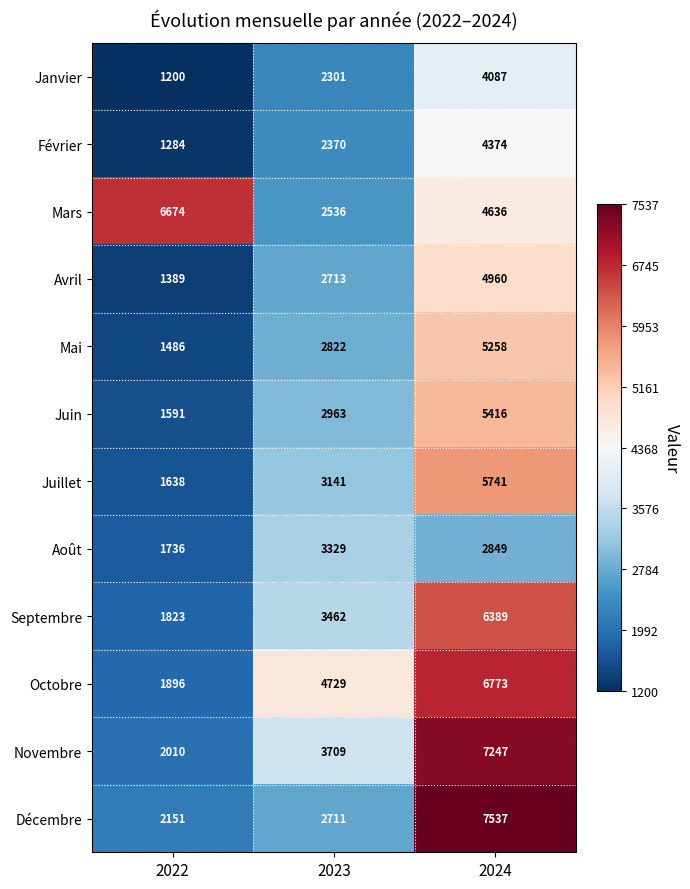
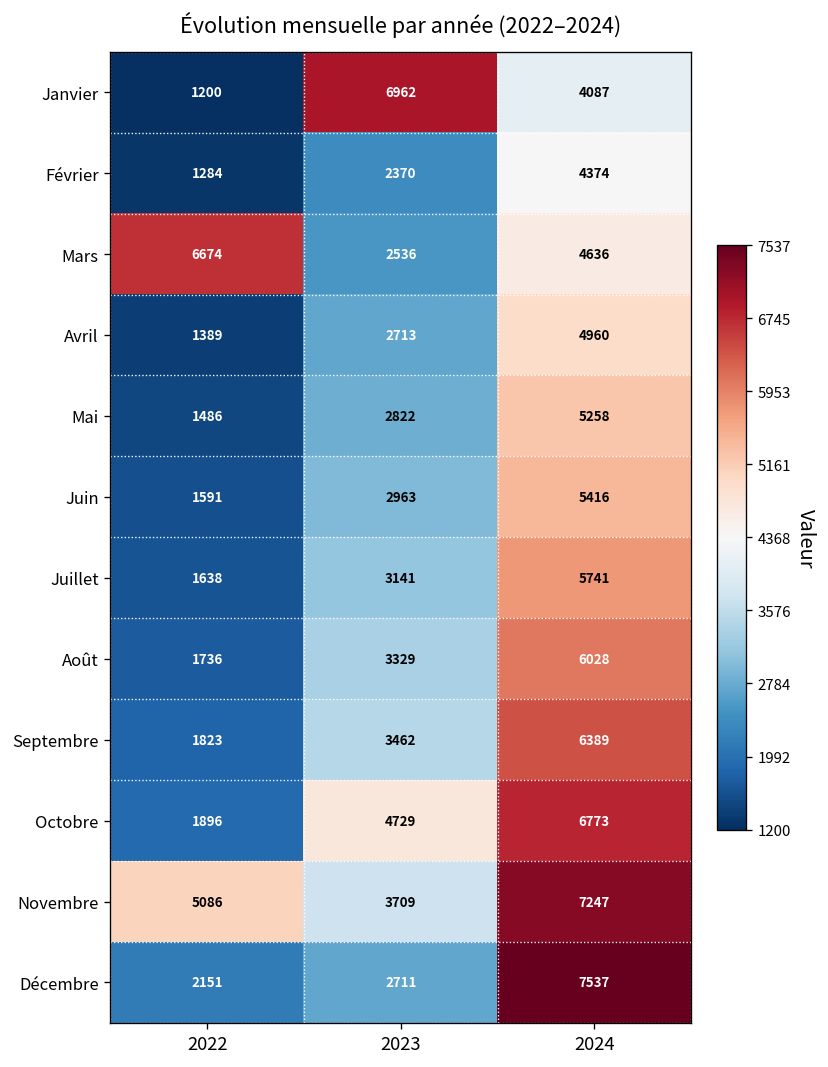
Janvier, 2023: 2301 -> 6962
Août, 2024: 2849 -> 6028
Novembre, 2022: 2010 -> 5086
